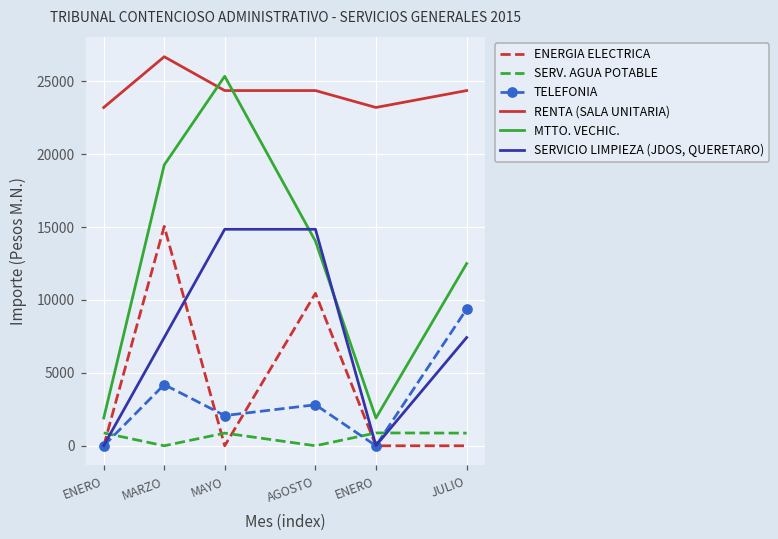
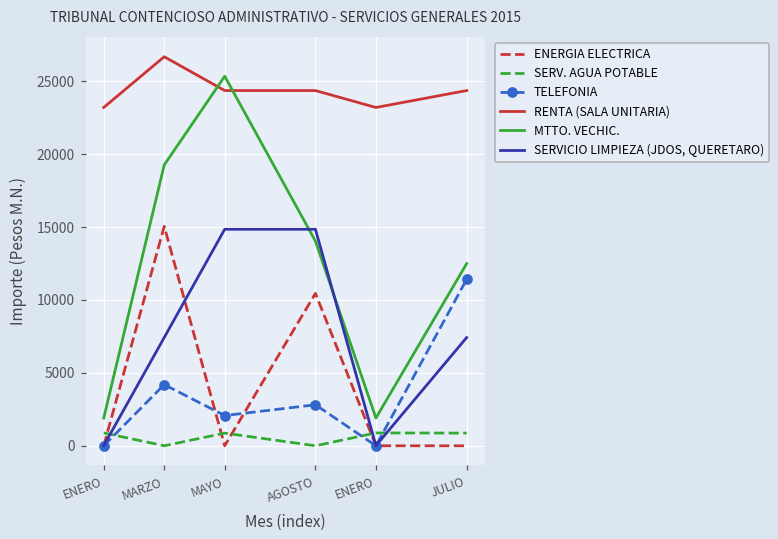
TELEFONIA, JULIO: 9400 -> 11400
